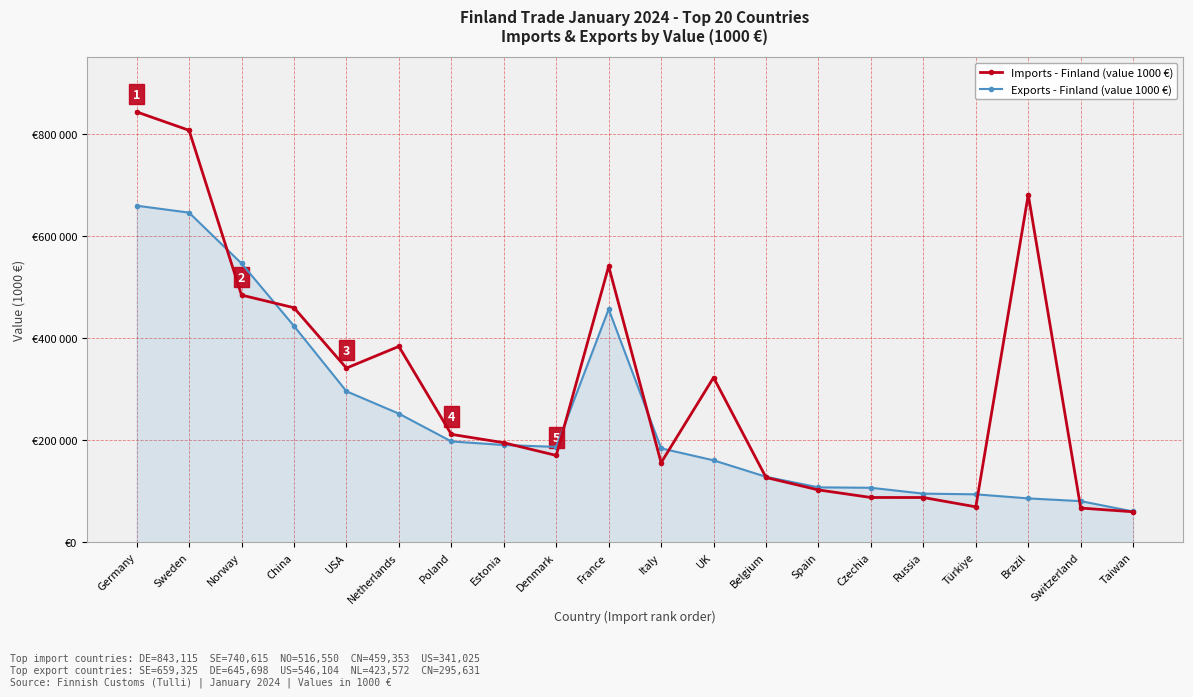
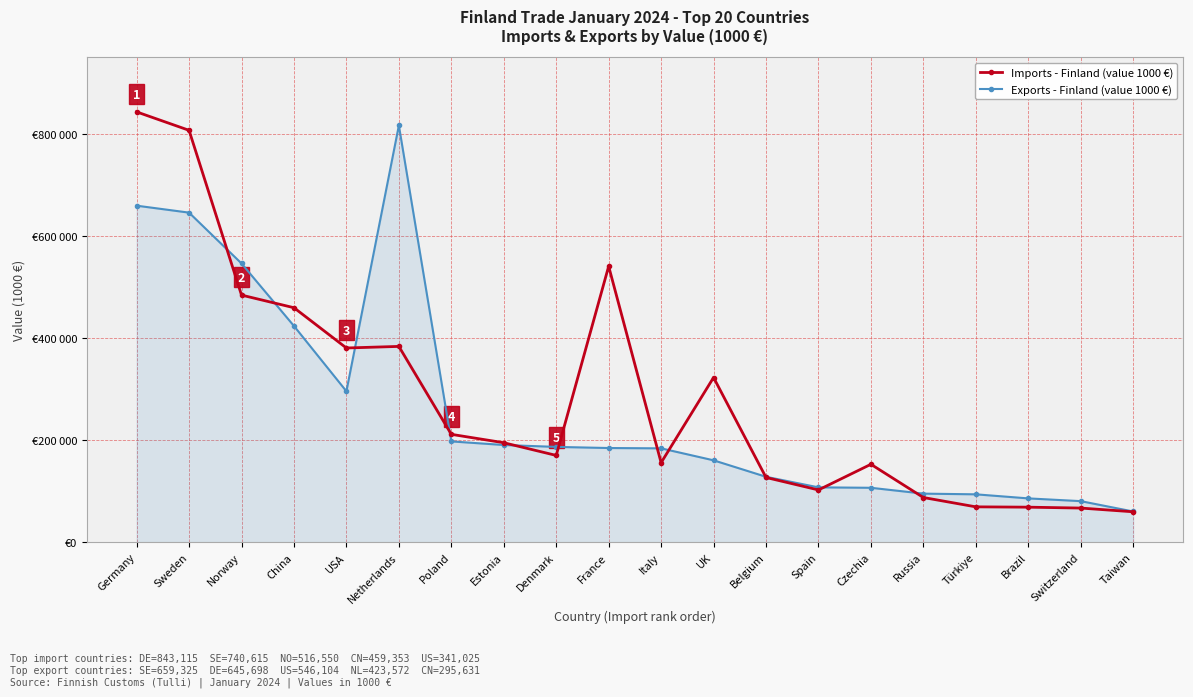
Imports - Finland (value 1000 €), USA: €340000 -> €380000
Exports - Finland (value 1000 €), Netherlands: €250000 -> €820000
Exports - Finland (value 1000 €), France: €460000 -> €180000
Imports - Finland (value 1000 €), Czechia: €90000 -> €150000
Imports - Finland (value 1000 €), Brazil: €680000 -> €70000
